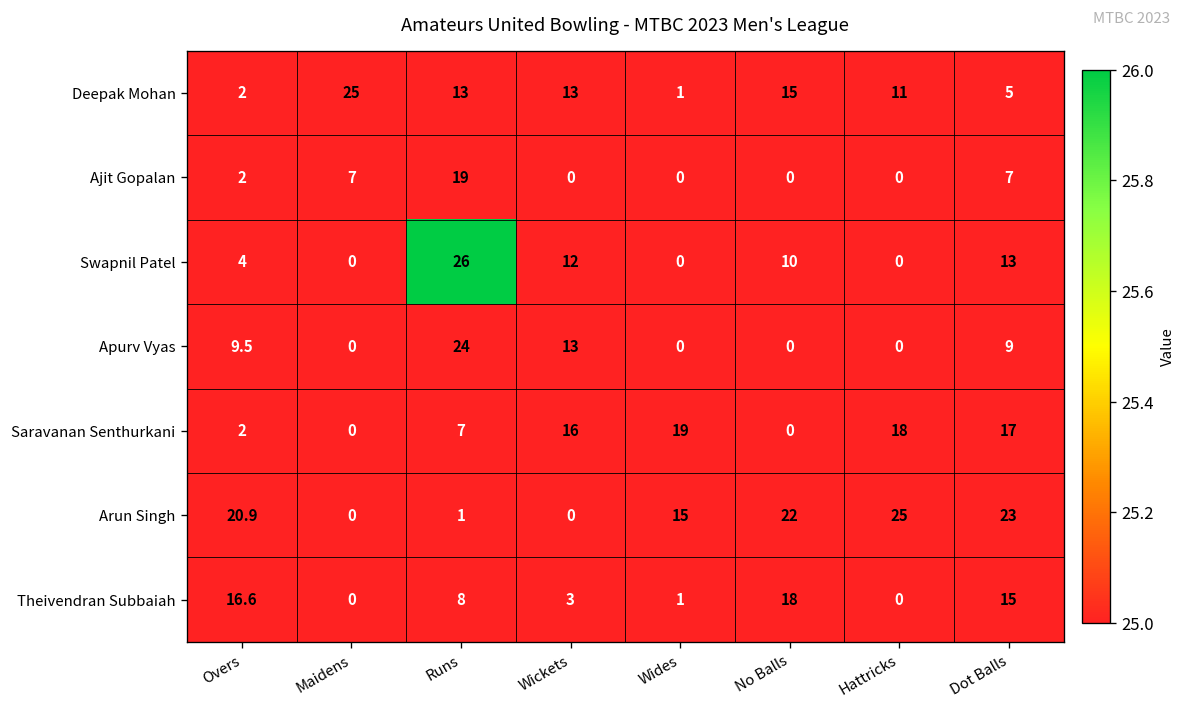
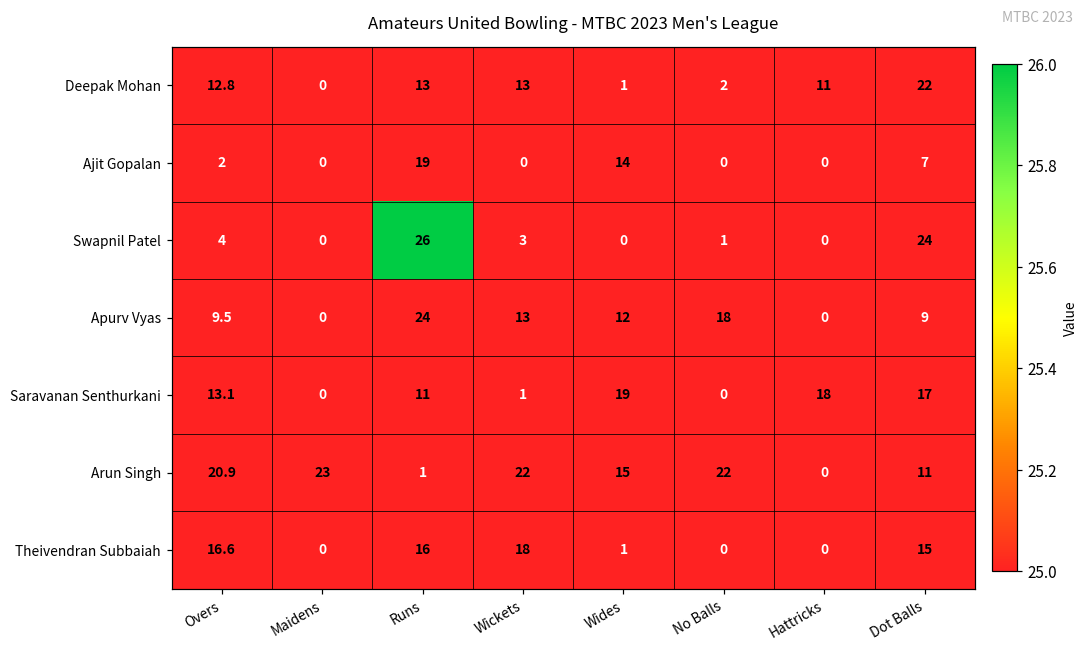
Deepak Mohan, Overs: 2 -> 12.8
Deepak Mohan, Maidens: 25 -> 0
Deepak Mohan, No Balls: 15 -> 2
Deepak Mohan, Dot Balls: 5 -> 22
Ajit Gopalan, Maidens: 7 -> 0
Ajit Gopalan, Wides: 0 -> 14
Swapnil Patel, Wickets: 12 -> 3
Swapnil Patel, No Balls: 10 -> 1
Swapnil Patel, Dot Balls: 13 -> 24
Apurv Vyas, Wides: 0 -> 12
Apurv Vyas, No Balls: 0 -> 18
Saravanan Senthurkani, Overs: 2 -> 13.1
Saravanan Senthurkani, Runs: 7 -> 11
Saravanan Senthurkani, Wickets: 16 -> 1
Arun Singh, Maidens: 0 -> 23
Arun Singh, Wickets: 0 -> 22
Arun Singh, Hattricks: 25 -> 0
Arun Singh, Dot Balls: 23 -> 11
Theivendran Subbaiah, Runs: 8 -> 16
Theivendran Subbaiah, Wickets: 3 -> 18
Theivendran Subbaiah, No Balls: 18 -> 0
